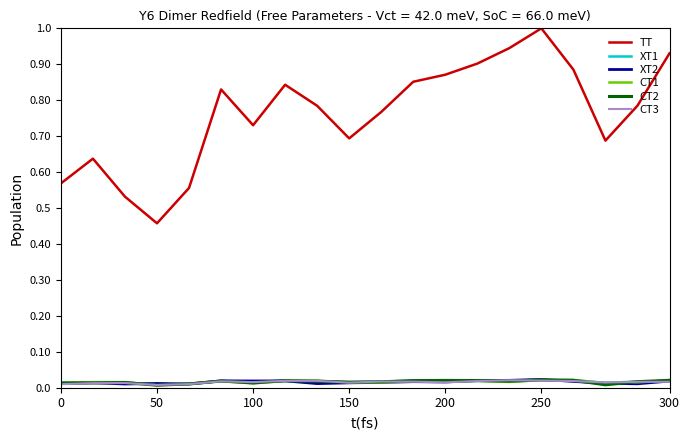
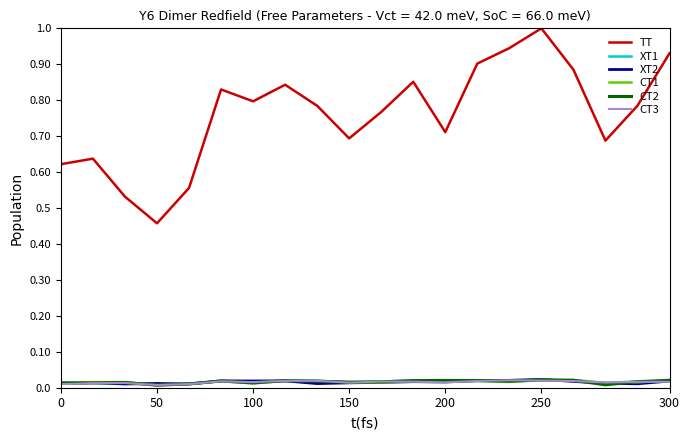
TT, 0: 0.57 -> 0.62
TT, 100: 0.73 -> 0.80
TT, 200: 0.87 -> 0.71
